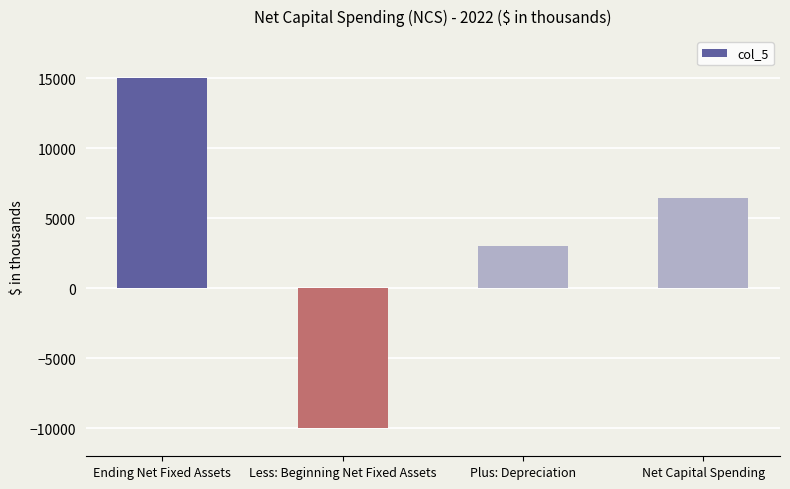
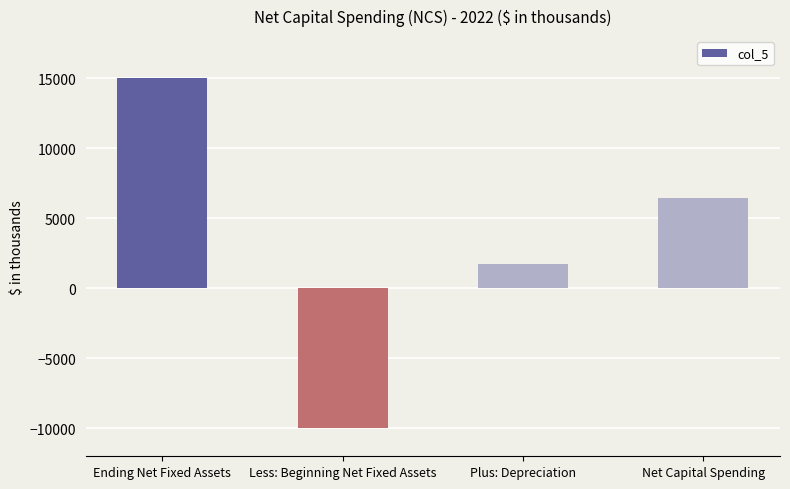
Plus: Depreciation: 3000 -> 1700
